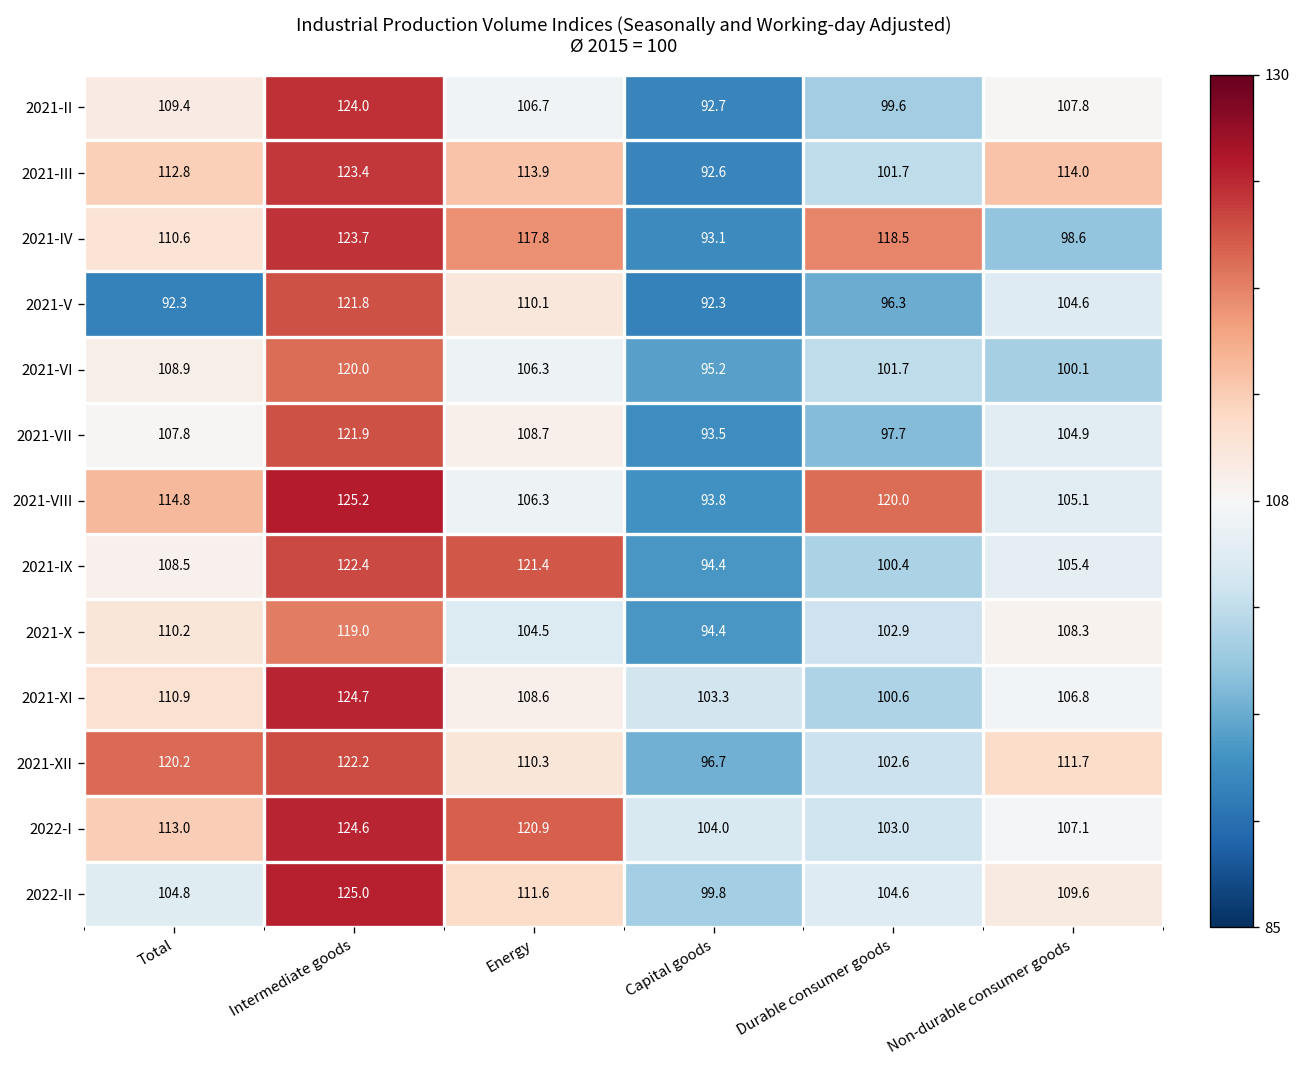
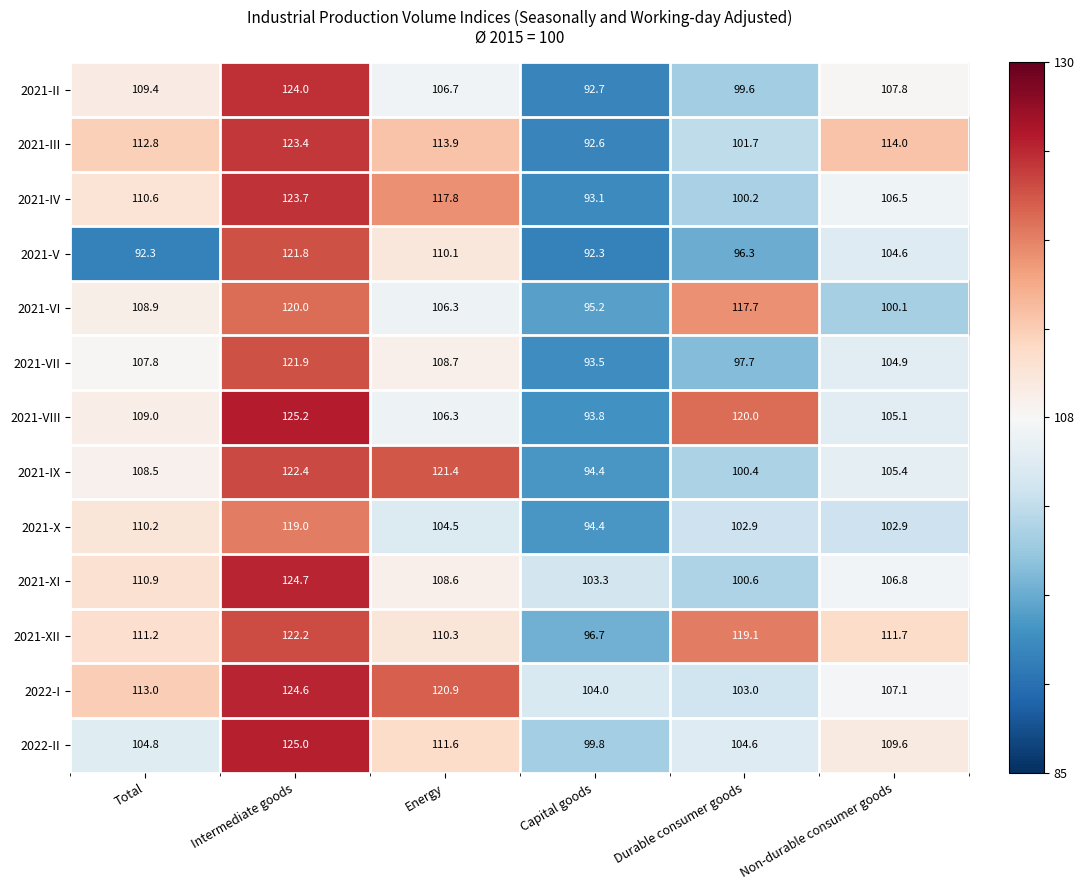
2021-IV, Durable consumer goods: 118.5 -> 100.2
2021-IV, Non-durable consumer goods: 98.6 -> 106.5
2021-VI, Durable consumer goods: 101.7 -> 117.7
2021-VIII, Total: 114.8 -> 109.0
2021-X, Non-durable consumer goods: 108.3 -> 102.9
2021-XII, Total: 120.2 -> 111.2
2021-XII, Durable consumer goods: 102.6 -> 119.1
